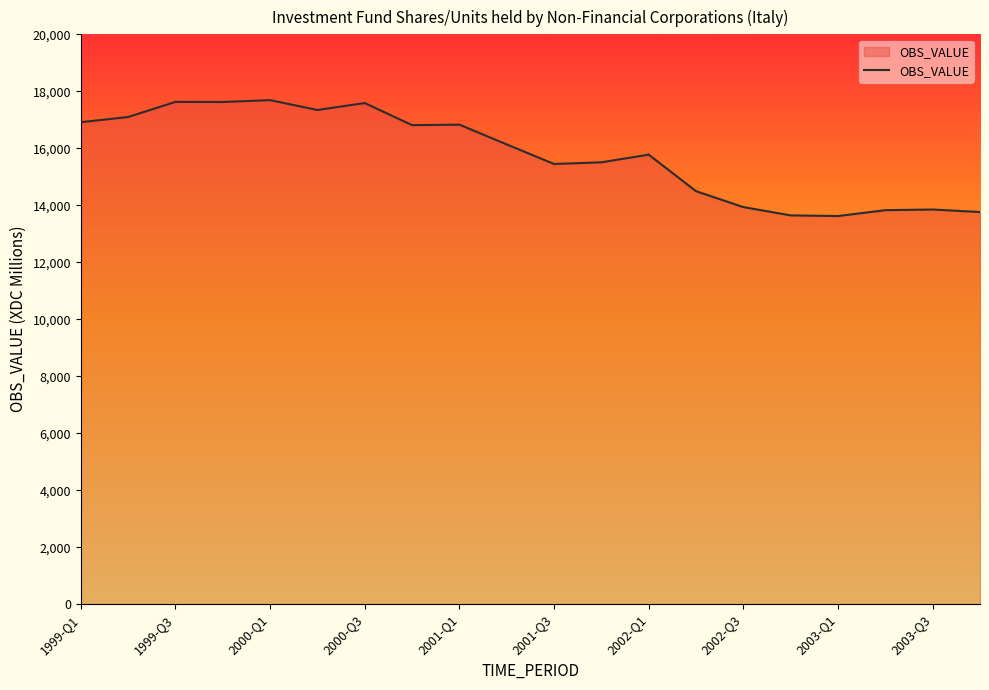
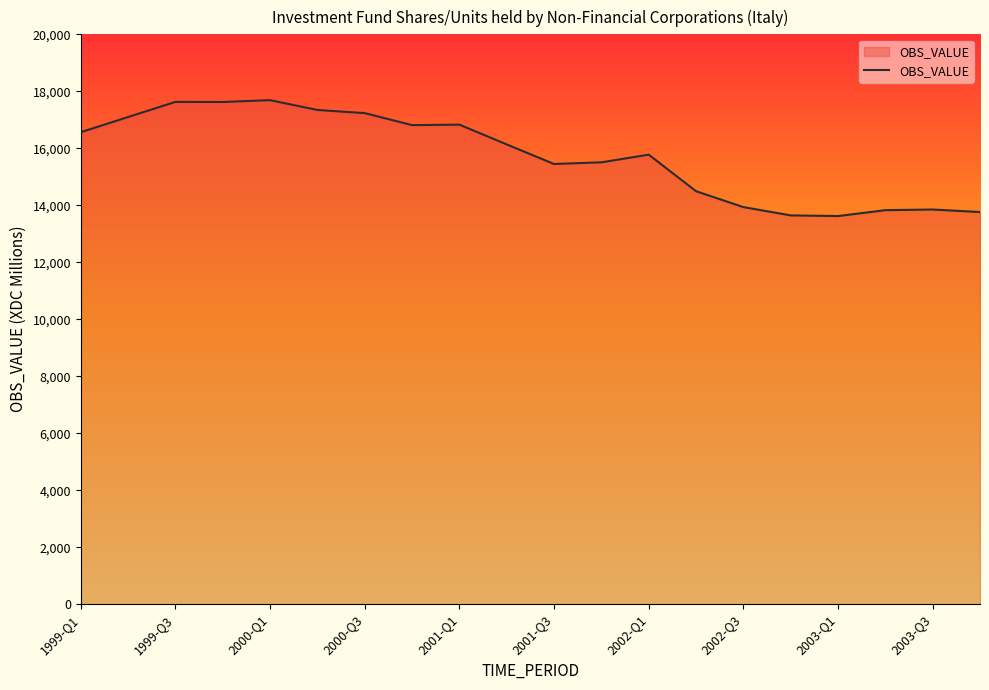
1999-Q1: 16,900 -> 16,600
2000-Q3: 17,600 -> 17,200
